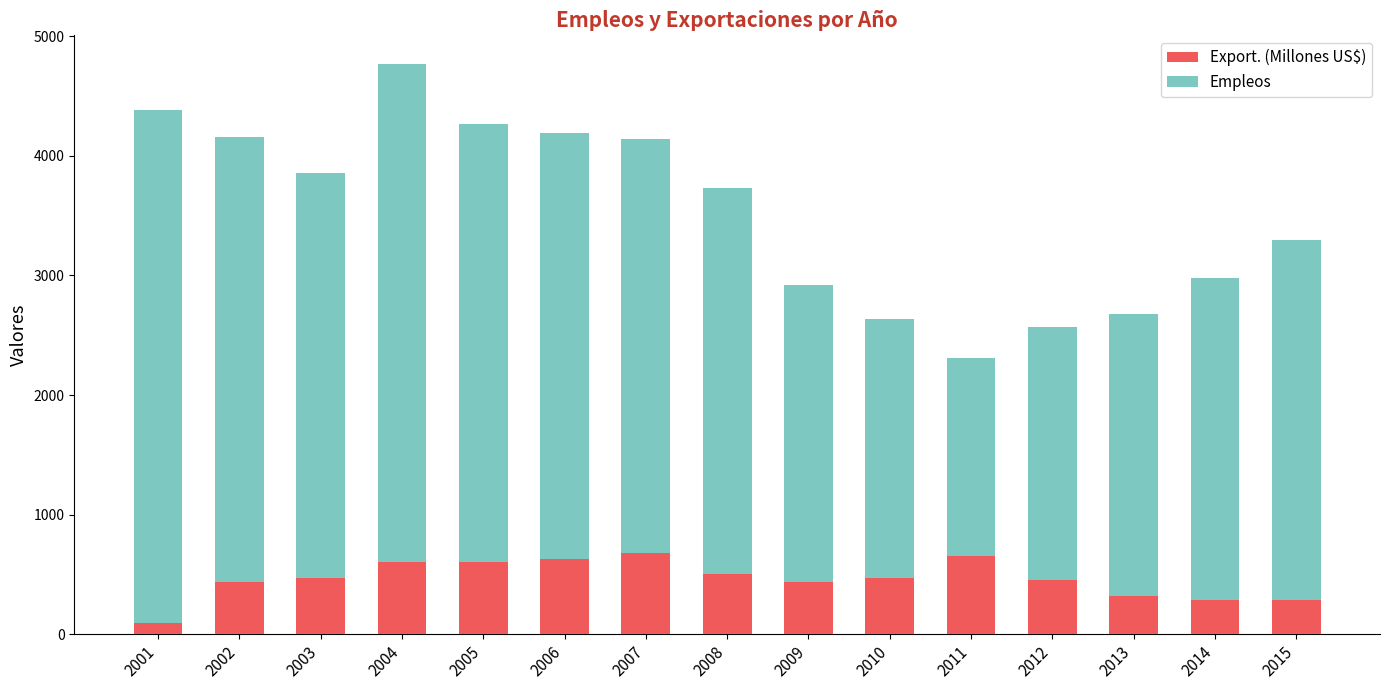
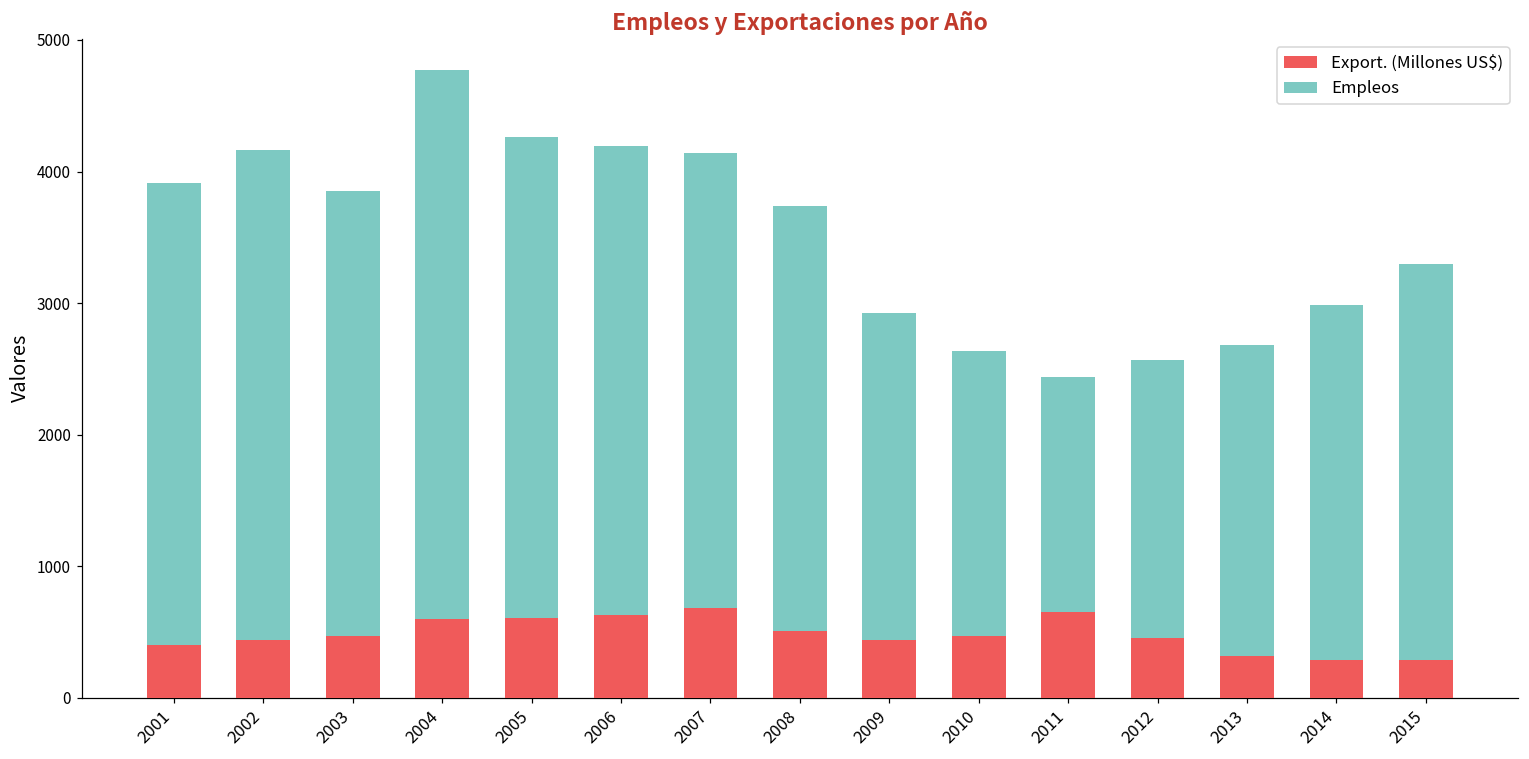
Export. (Millones US$), 2001: 100 -> 400
Empleos, 2001: 4290 -> 3510
Empleos, 2011: 1660 -> 1780
